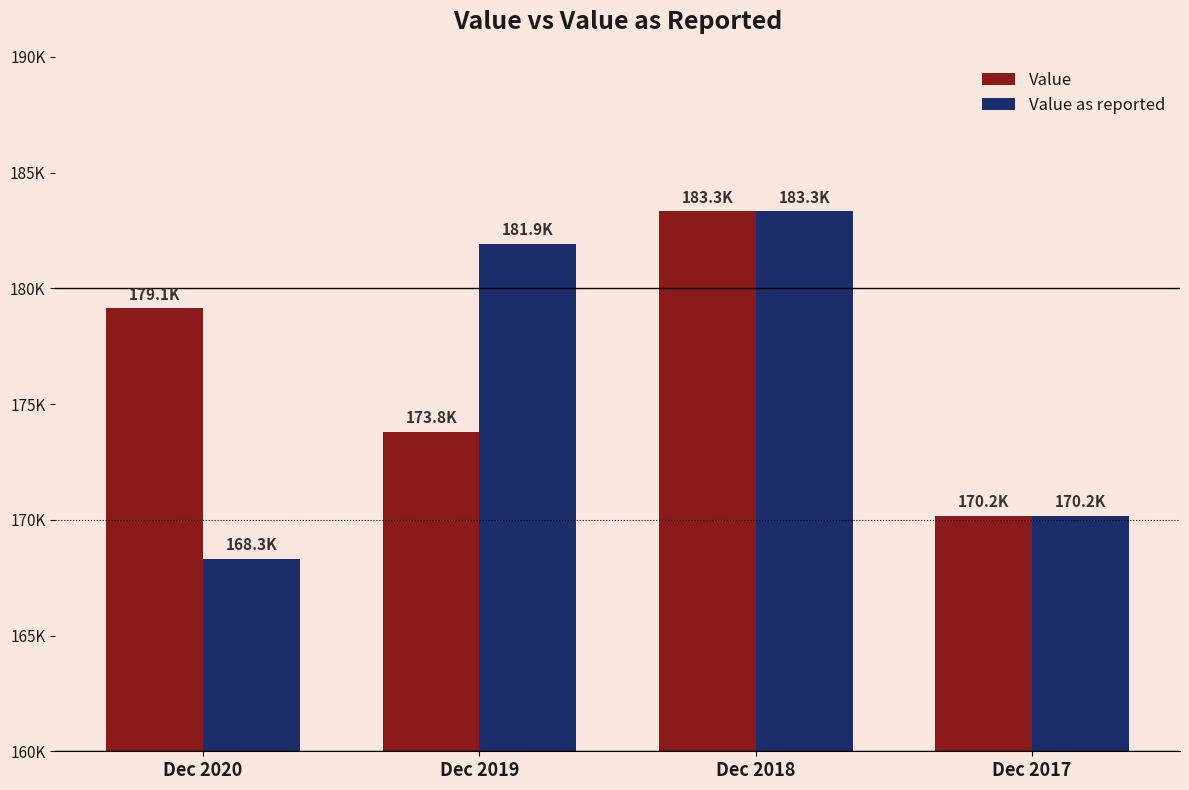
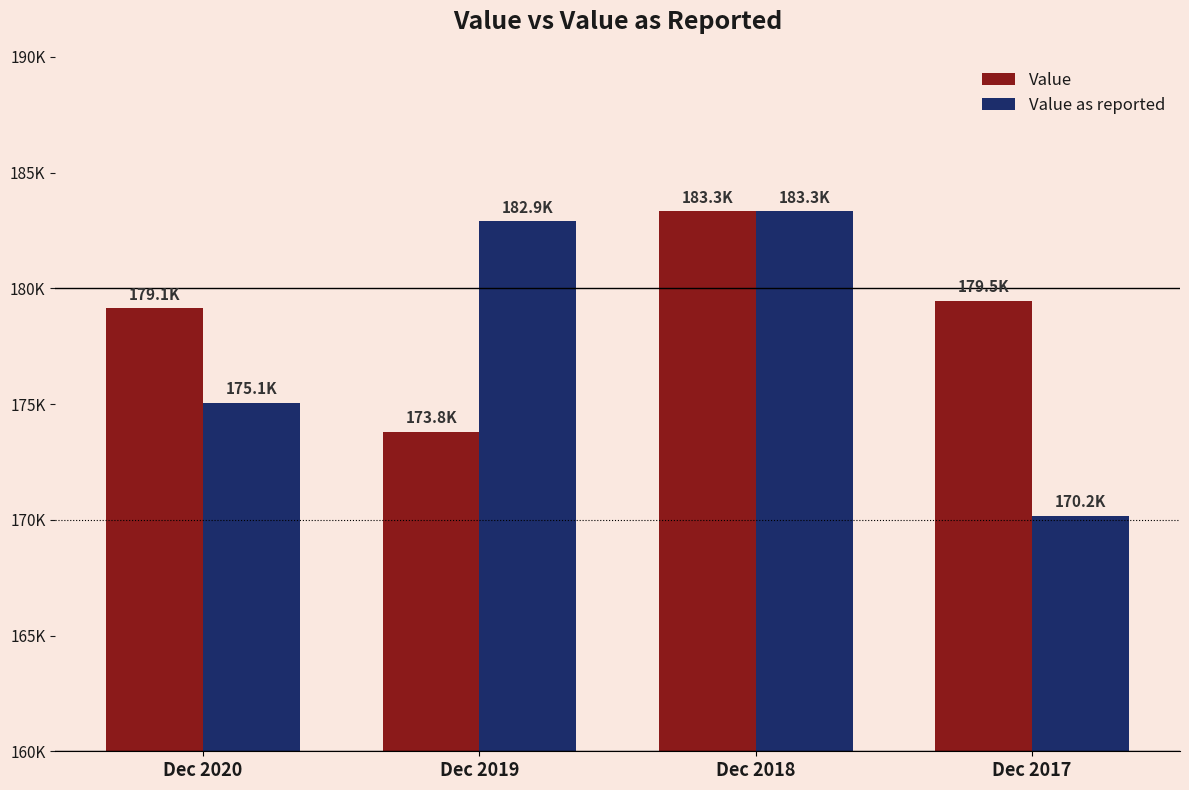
Value as reported, Dec 2020: 168.3K -> 175.1K
Value as reported, Dec 2019: 181.9K -> 182.9K
Value, Dec 2017: 170.2K -> 179.5K
